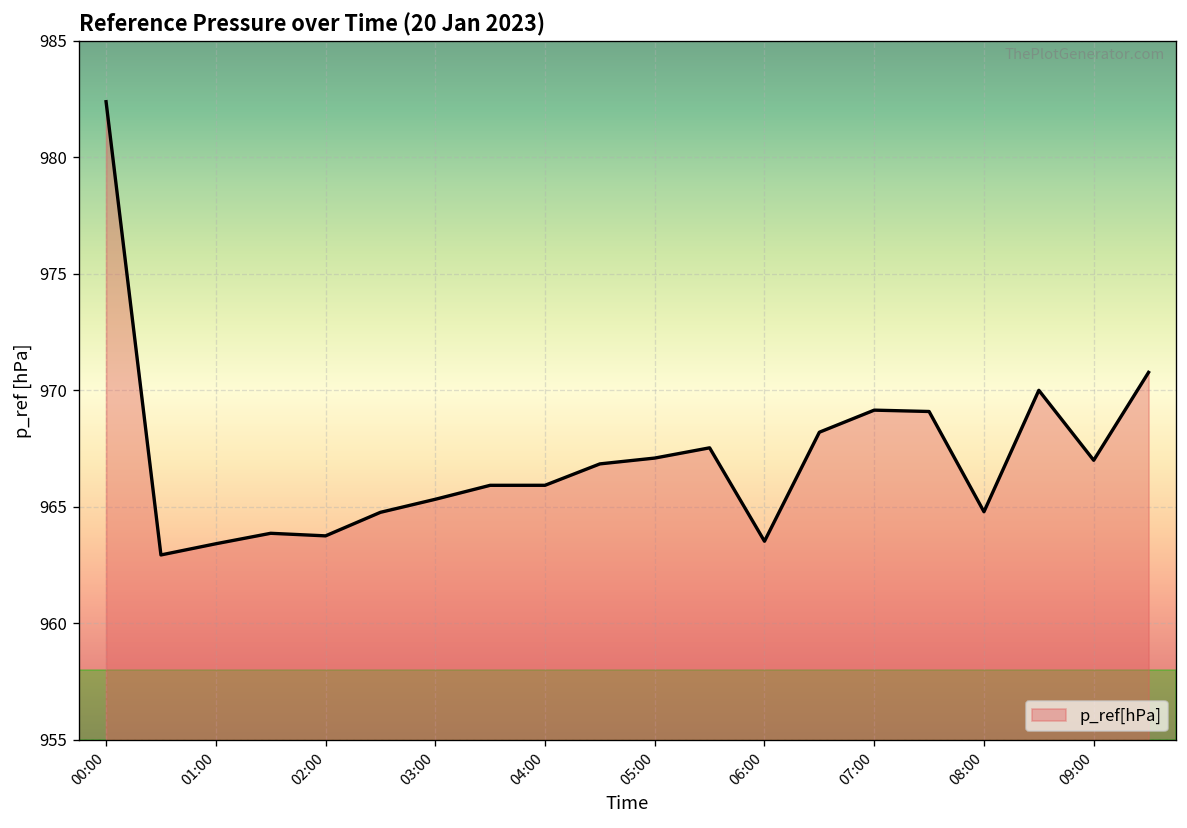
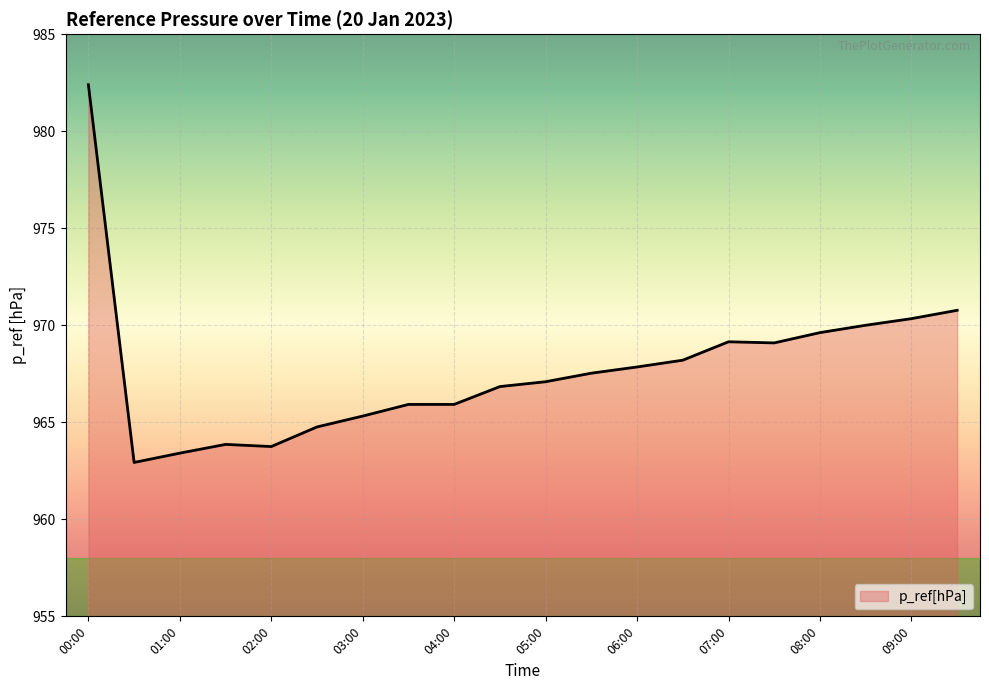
06:00: 963.5 -> 967.8
08:00: 964.8 -> 969.6
09:00: 967.0 -> 970.3
